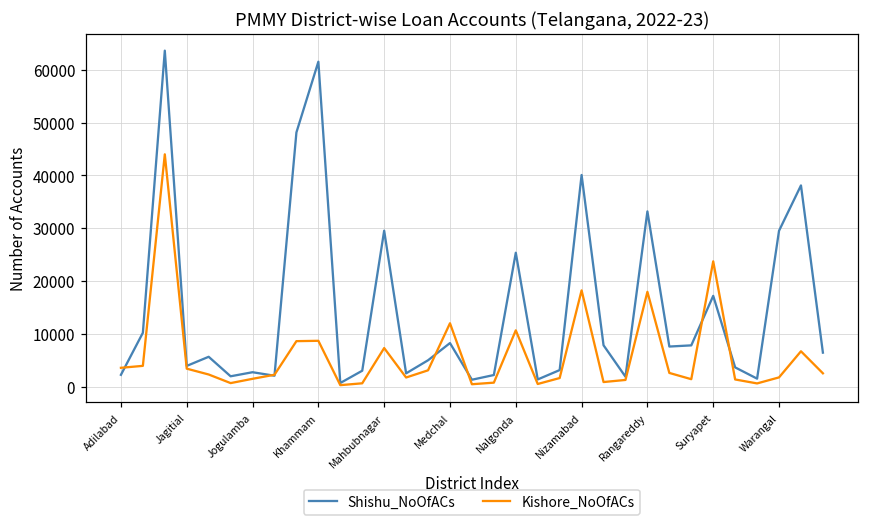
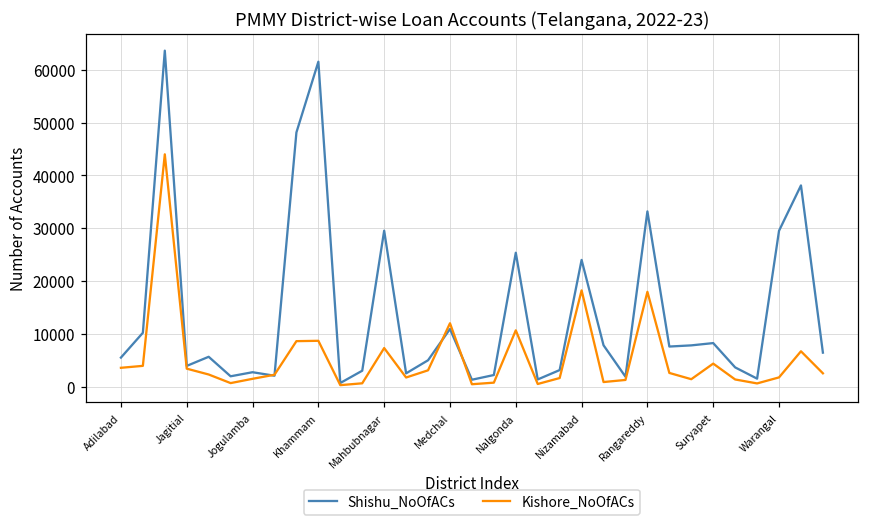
Shishu_NoOfACs, Adilabad: 2000 -> 5000
Shishu_NoOfACs, Medchal: 8000 -> 11000
Shishu_NoOfACs, Nizamabad: 40000 -> 24000
Shishu_NoOfACs, Suryapet: 17000 -> 8000
Kishore_NoOfACs, Suryapet: 24000 -> 4000
